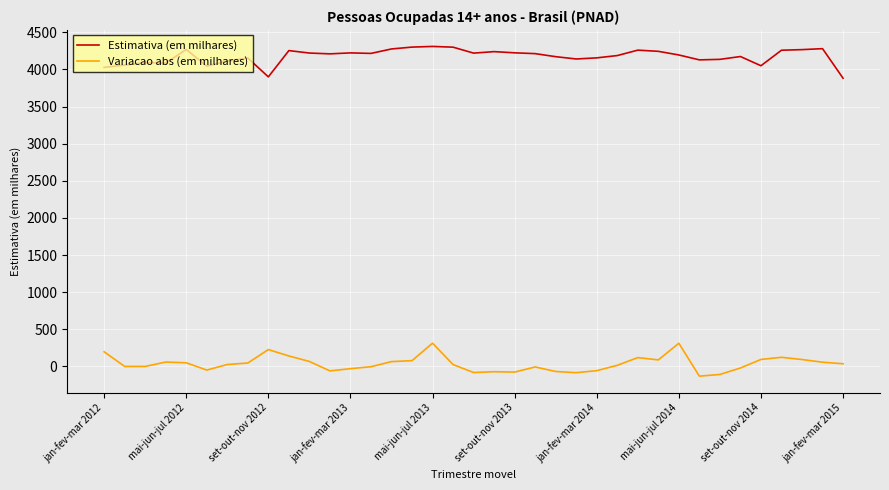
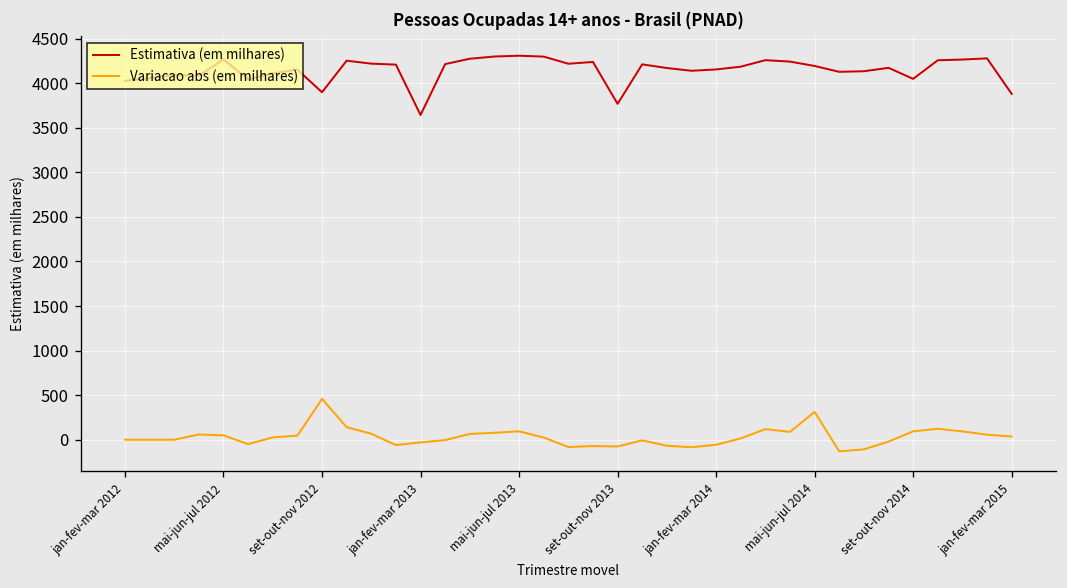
Variacao abs (em milhares), jan-fev-mar 2012: 200 -> 0
Variacao abs (em milhares), set-out-nov 2012: 200 -> 500
Estimativa (em milhares), jan-fev-mar 2013: 4200 -> 3600
Variacao abs (em milhares), mai-jun-jul 2013: 300 -> 100
Estimativa (em milhares), set-out-nov 2013: 4200 -> 3800
